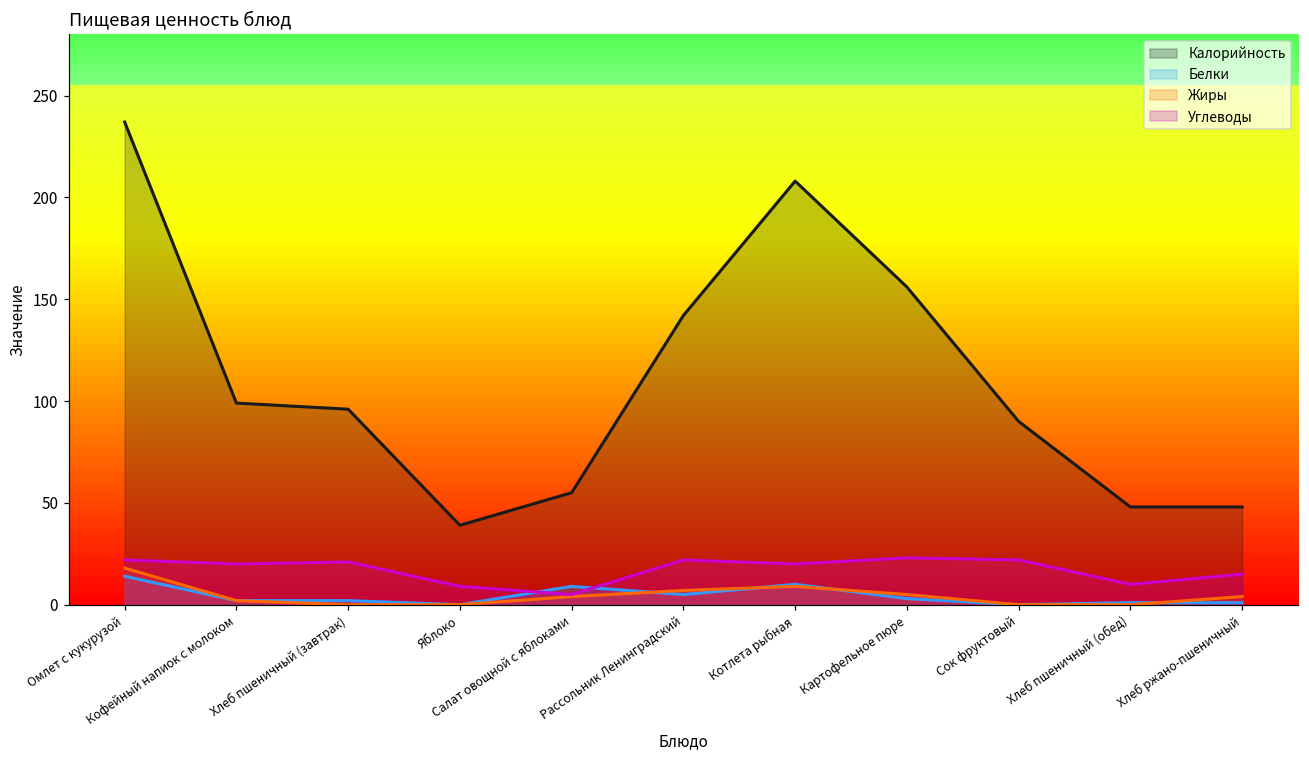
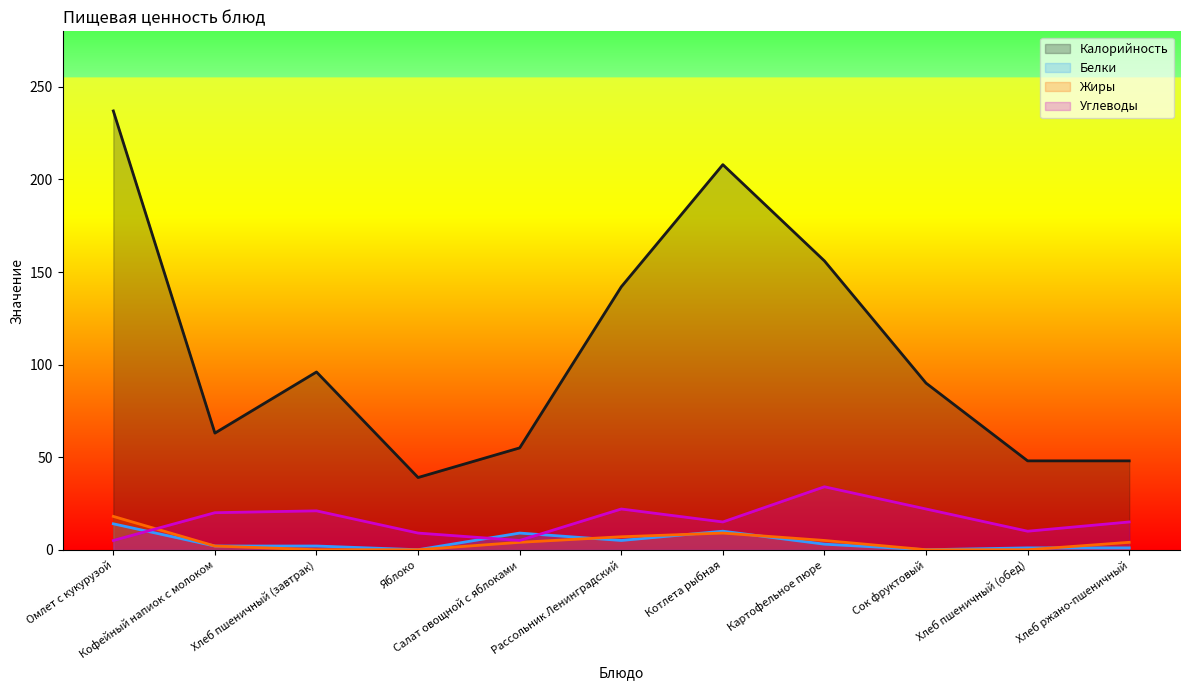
Углеводы, Омлет с кукурузой: 22 -> 5
Калорийность, Кофейный напиок с молоком: 99 -> 63
Углеводы, Котлета рыбная: 20 -> 15
Углеводы, Картофельное пюре: 23 -> 34
